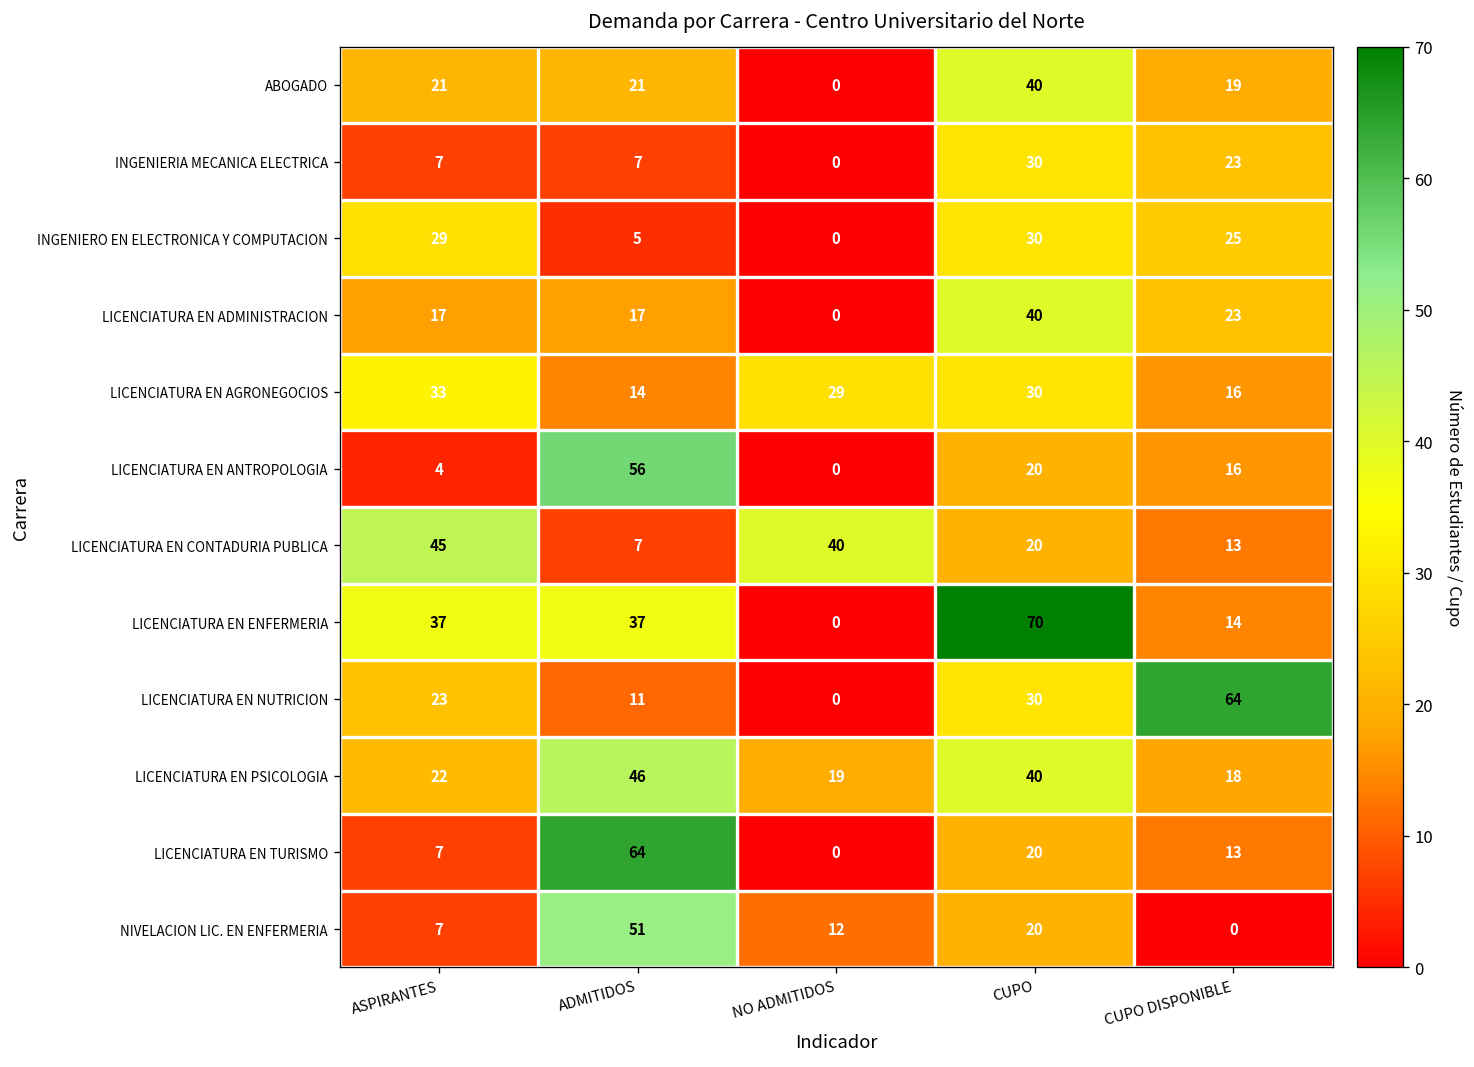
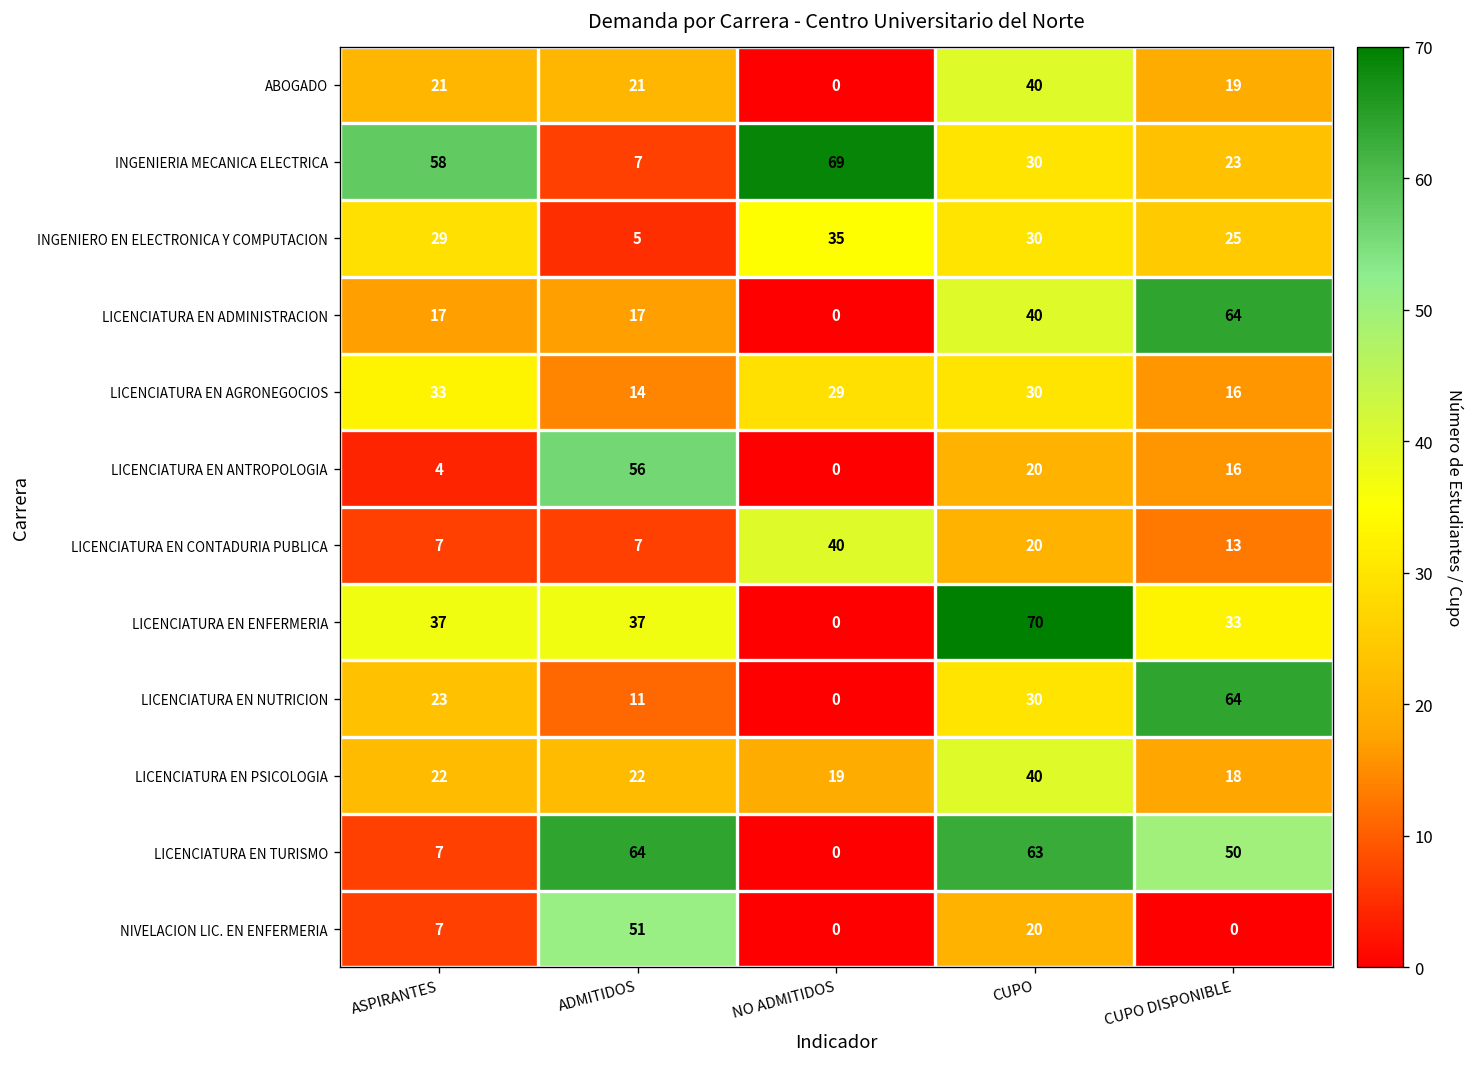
INGENIERIA MECANICA ELECTRICA, ASPIRANTES: 7 -> 58
INGENIERIA MECANICA ELECTRICA, NO ADMITIDOS: 0 -> 69
INGENIERO EN ELECTRONICA Y COMPUTACION, NO ADMITIDOS: 0 -> 35
LICENCIATURA EN ADMINISTRACION, CUPO DISPONIBLE: 23 -> 64
LICENCIATURA EN CONTADURIA PUBLICA, ASPIRANTES: 45 -> 7
LICENCIATURA EN ENFERMERIA, CUPO DISPONIBLE: 14 -> 33
LICENCIATURA EN PSICOLOGIA, ADMITIDOS: 46 -> 22
LICENCIATURA EN TURISMO, CUPO: 20 -> 63
LICENCIATURA EN TURISMO, CUPO DISPONIBLE: 13 -> 50
NIVELACION LIC. EN ENFERMERIA, NO ADMITIDOS: 12 -> 0
